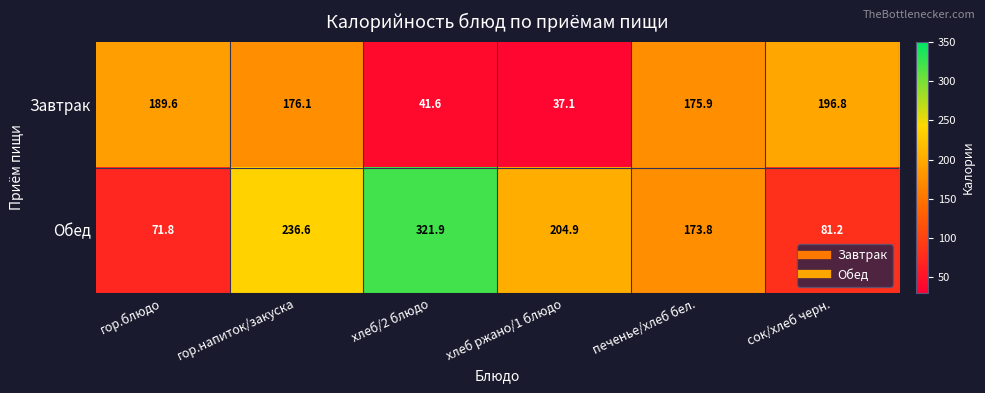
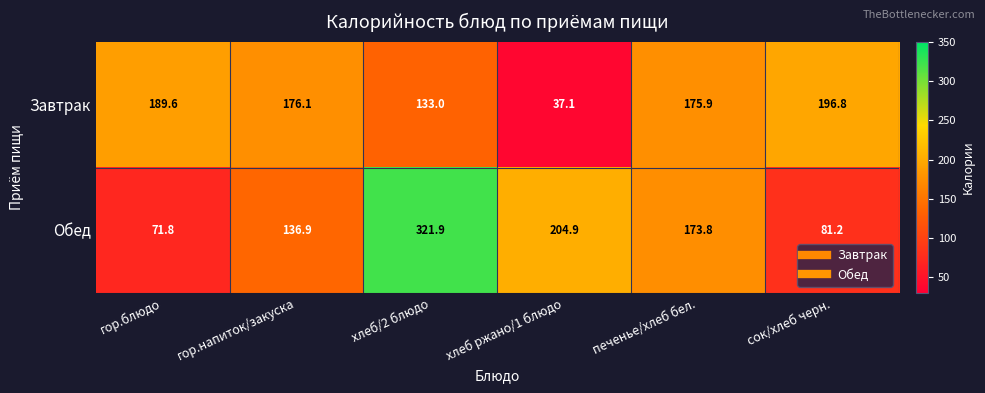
Завтрак, хлеб/2 блюдо: 41.6 -> 133.0
Обед, гор.напиток/закуска: 236.6 -> 136.9
